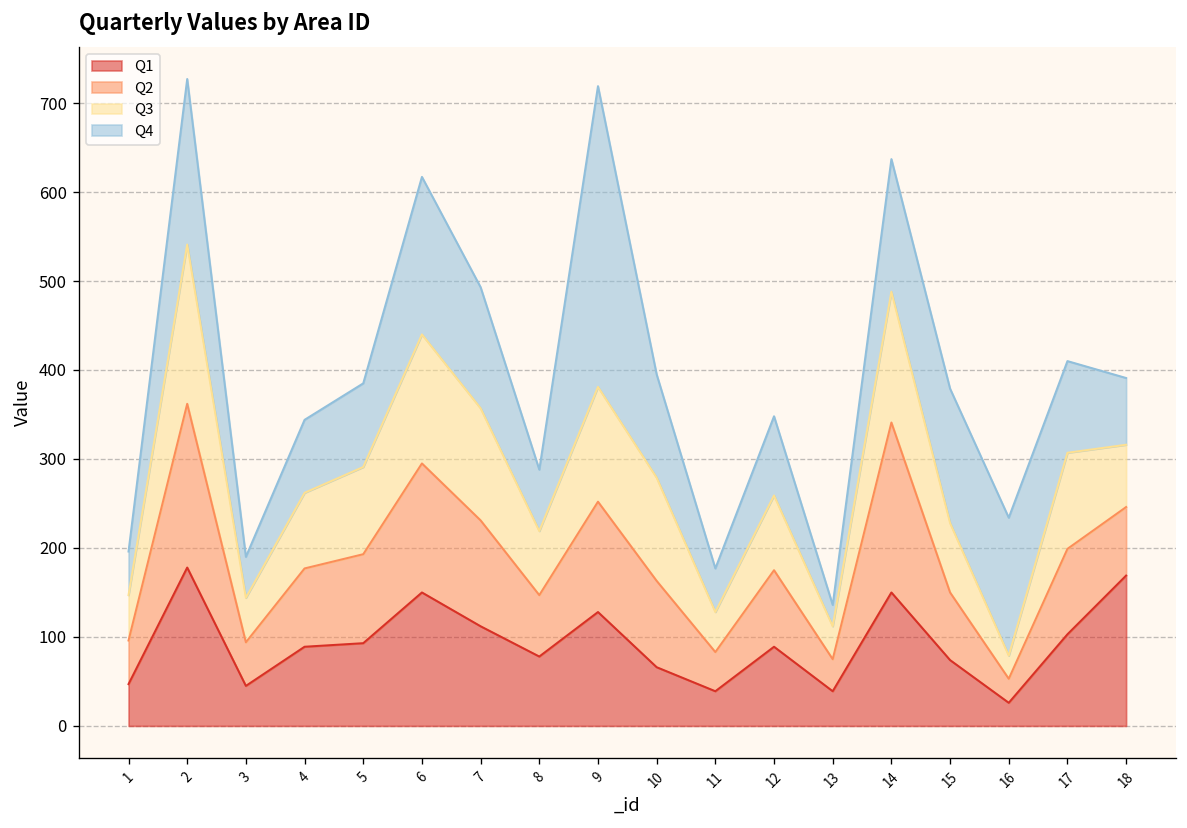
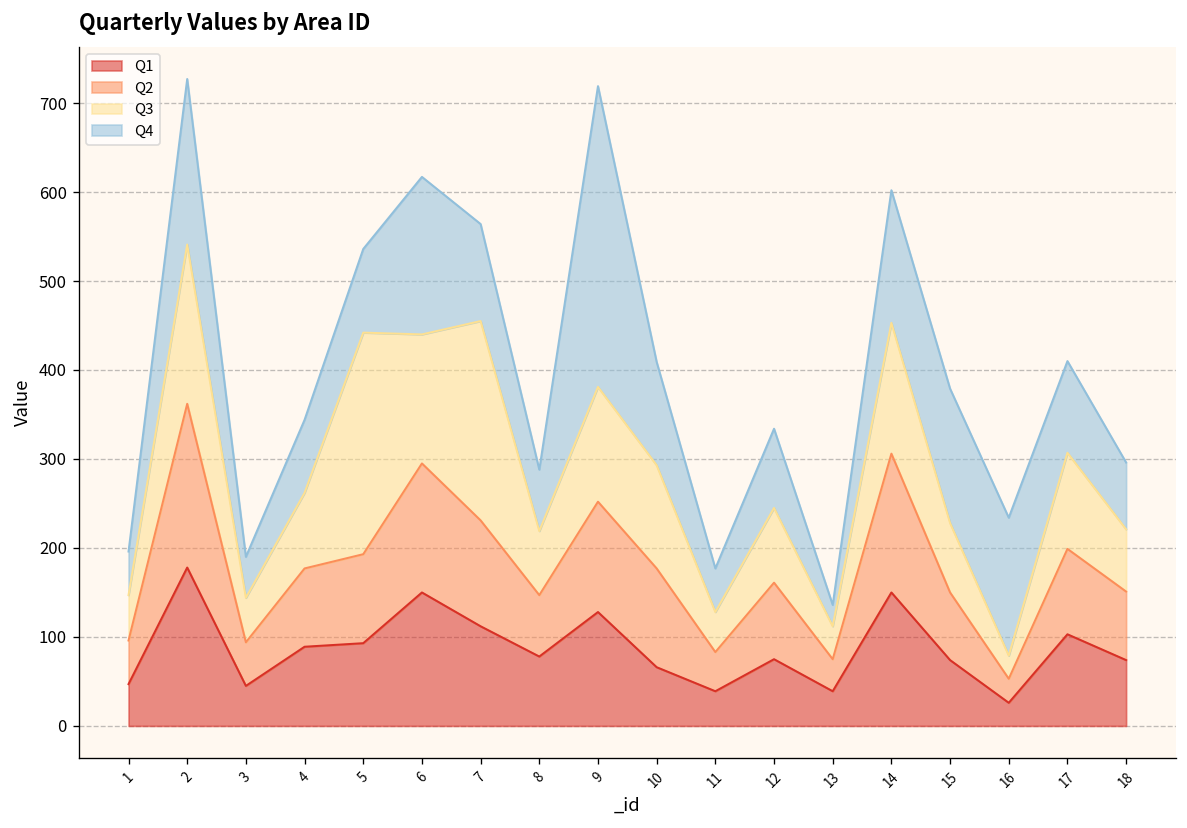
Q3, 5: 100 -> 250
Q3, 7: 130 -> 220
Q4, 7: 140 -> 110
Q2, 10: 100 -> 110
Q1, 12: 90 -> 80
Q2, 14: 190 -> 160
Q1, 18: 170 -> 70
